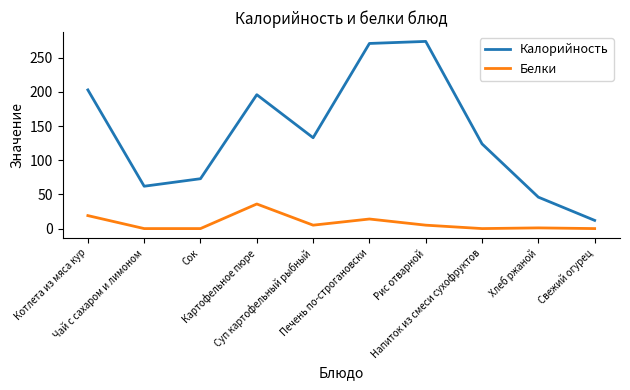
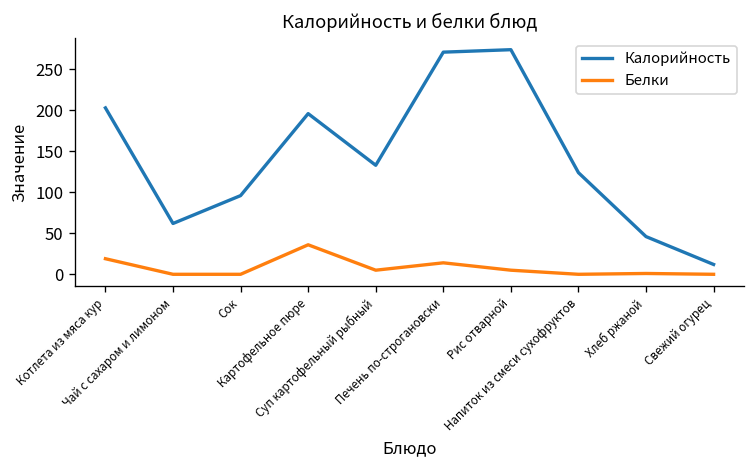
Калорийность, Сок: 70 -> 100
